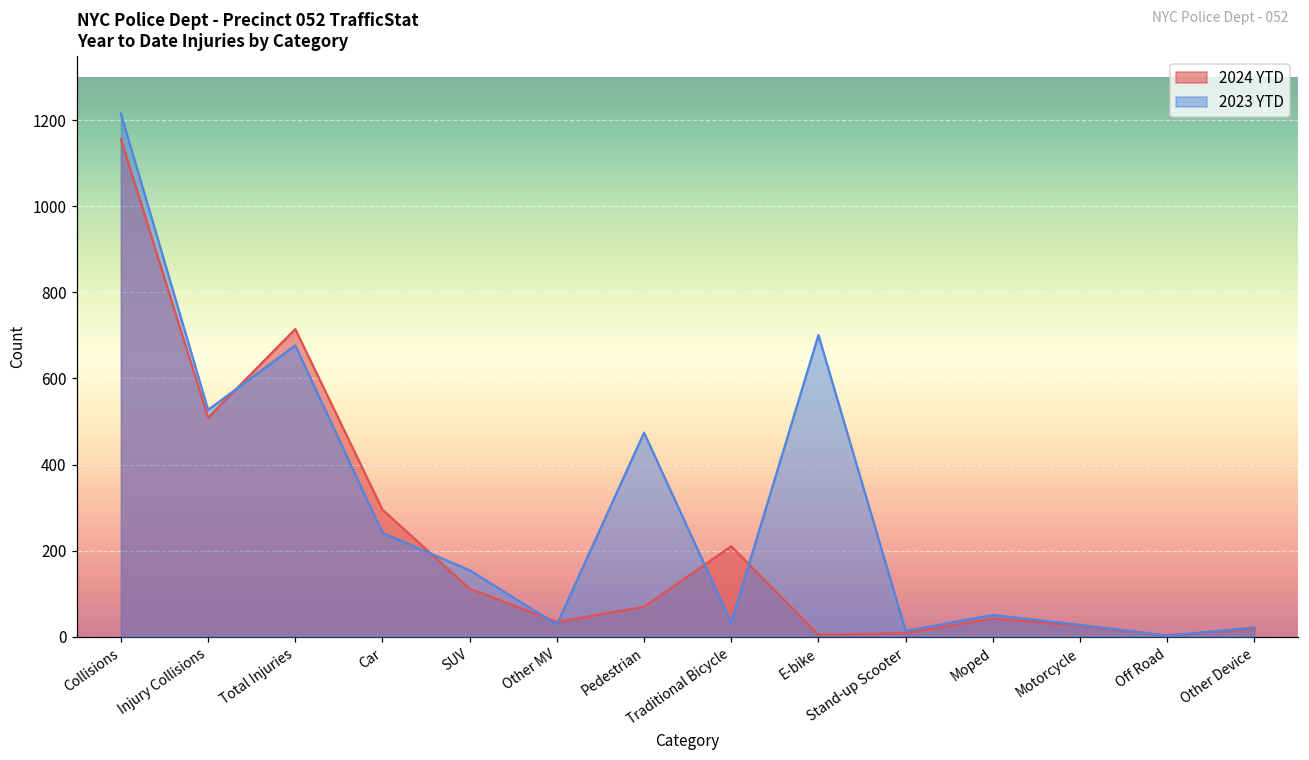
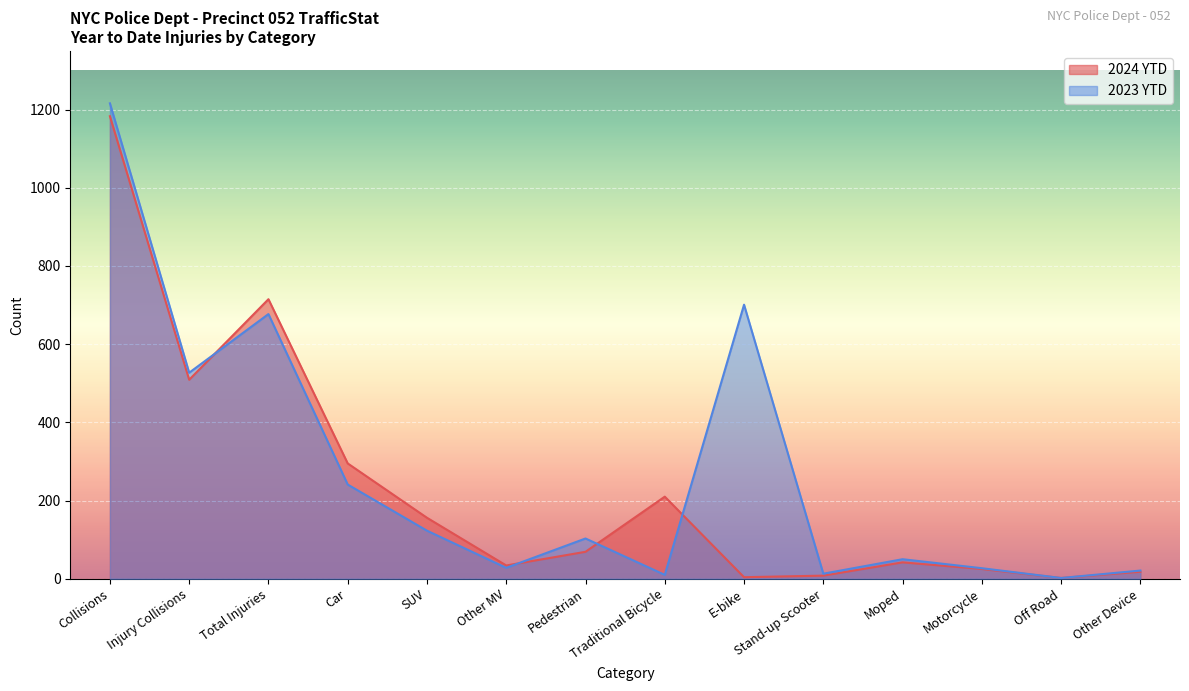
2024 YTD, Collisions: 1160 -> 1180
2024 YTD, SUV: 110 -> 160
2023 YTD, SUV: 150 -> 120
2023 YTD, Pedestrian: 470 -> 100
2023 YTD, Traditional Bicycle: 30 -> 10
